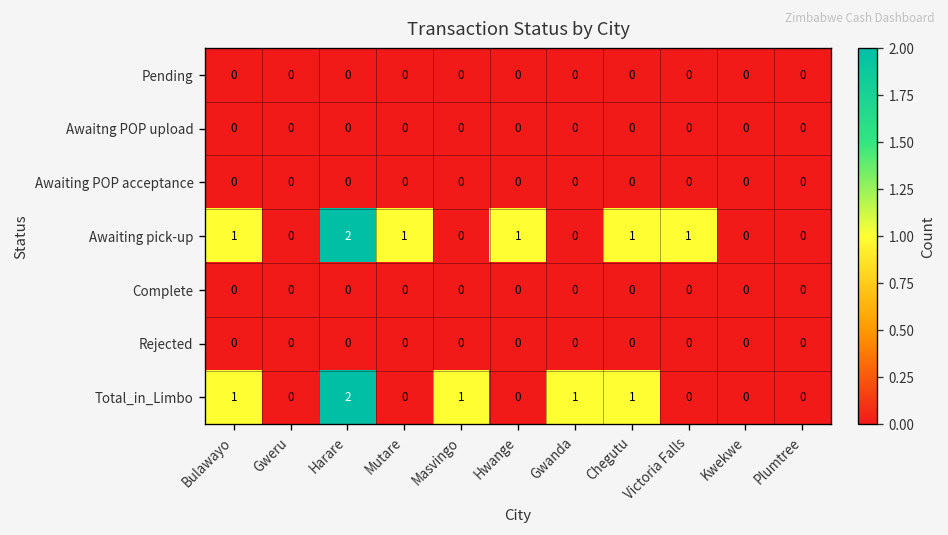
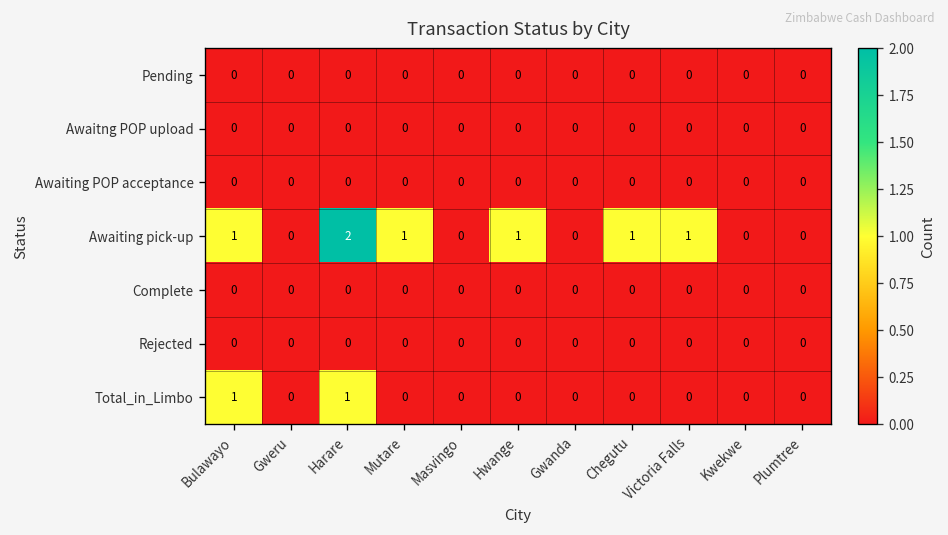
Total_in_Limbo, Harare: 2 -> 1
Total_in_Limbo, Masvingo: 1 -> 0
Total_in_Limbo, Gwanda: 1 -> 0
Total_in_Limbo, Chegutu: 1 -> 0
